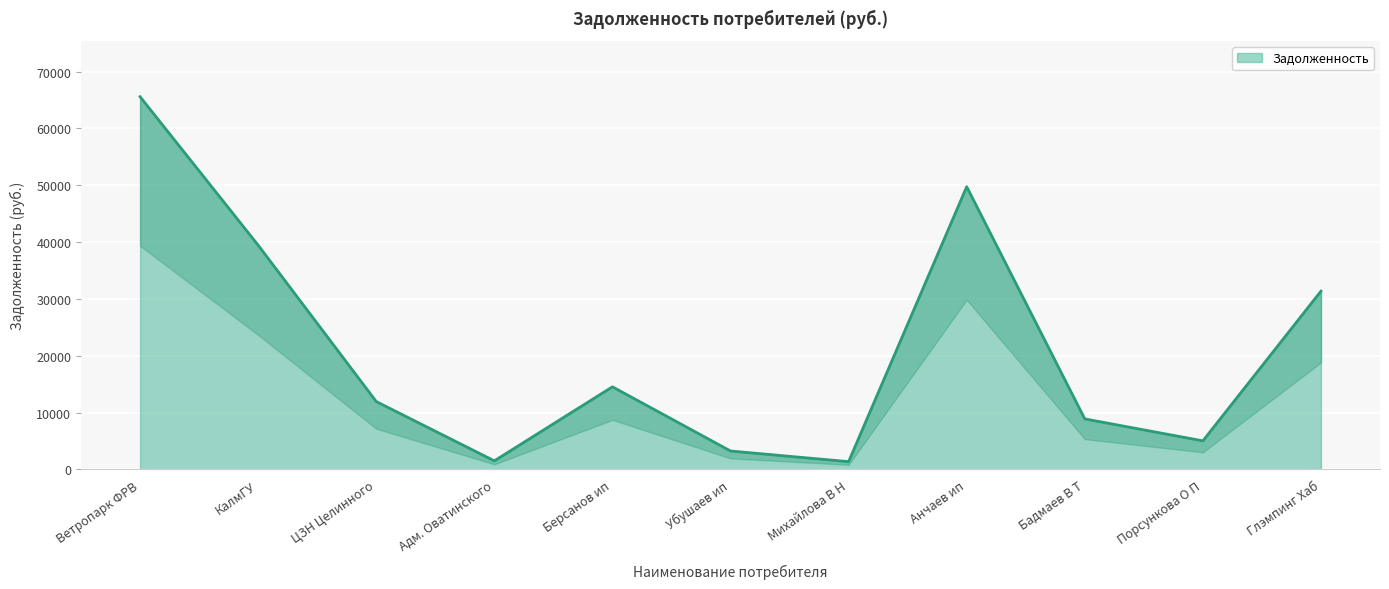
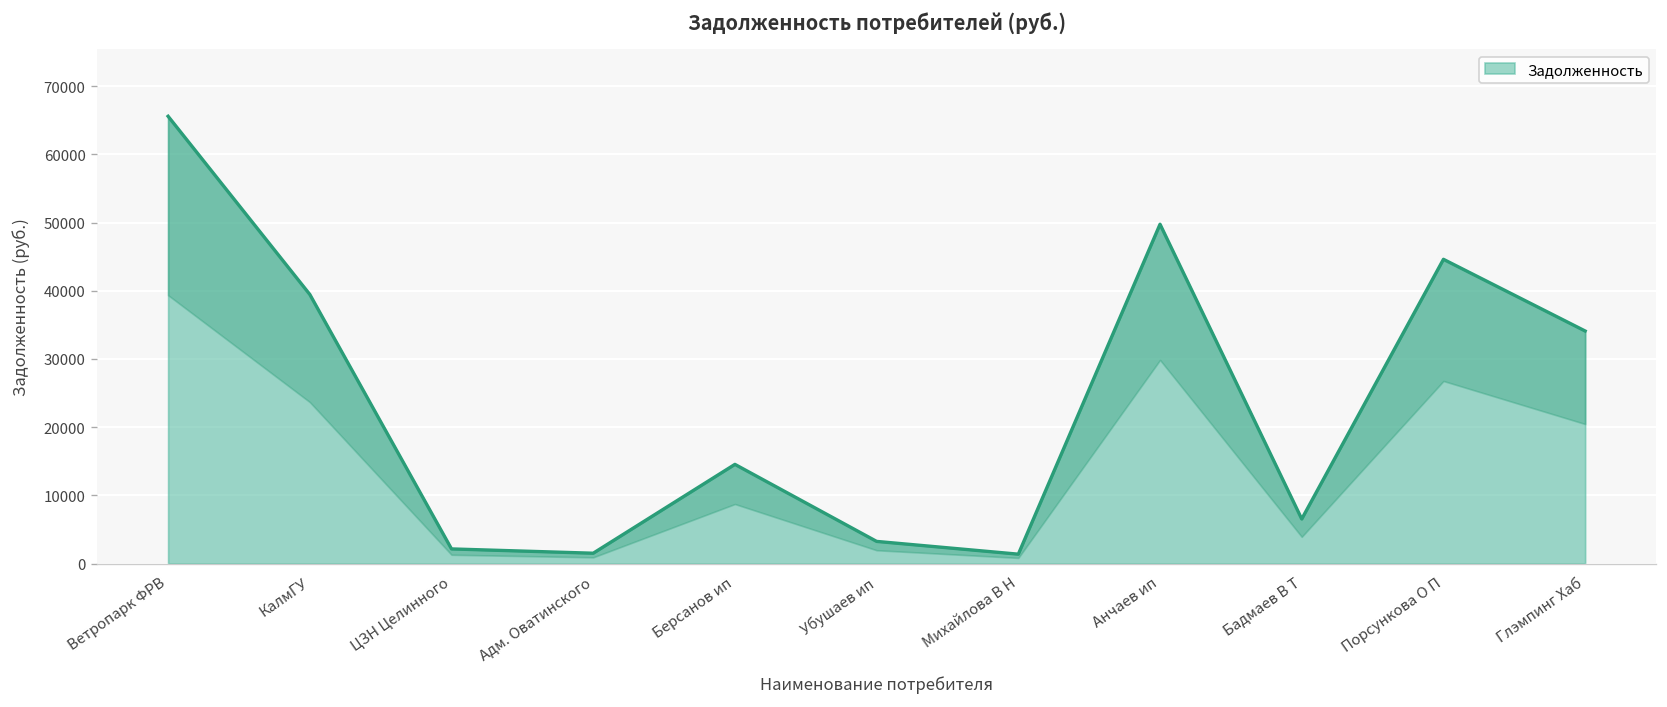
ЦЗН Целинного: 12000 -> 2000
Бадмаев В Т: 9000 -> 7000
Порсункова О П: 5000 -> 45000
Глэмпинг Хаб: 31000 -> 34000
